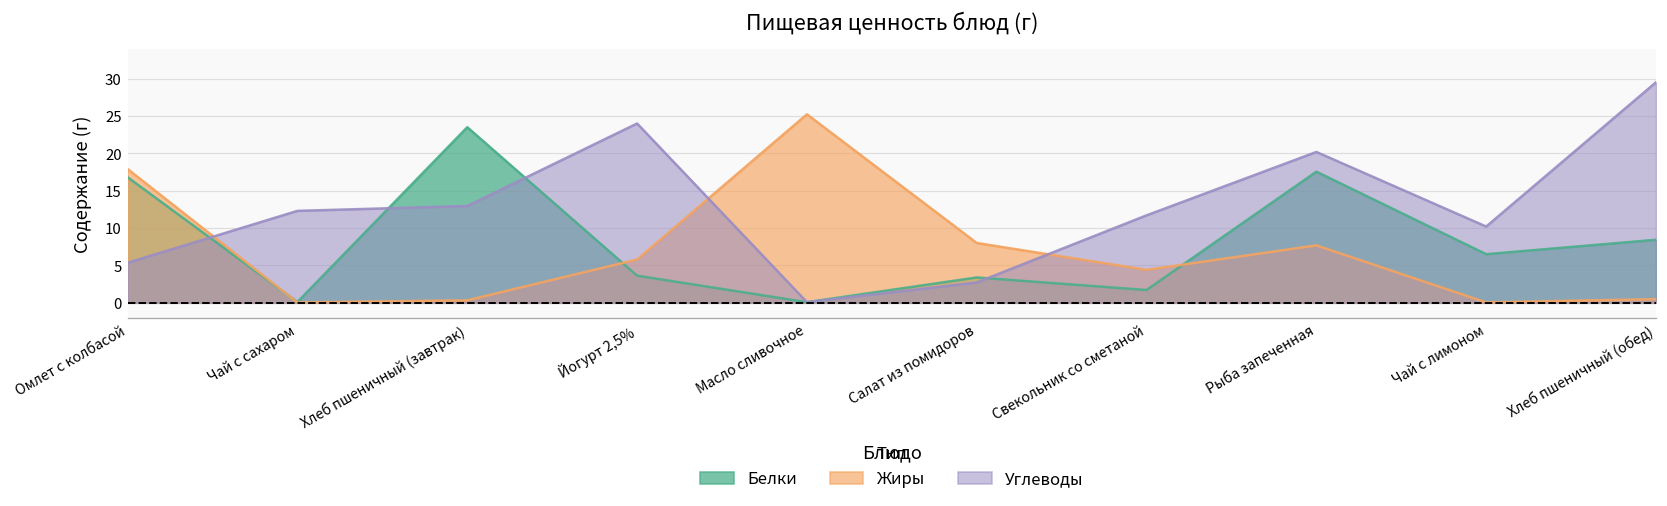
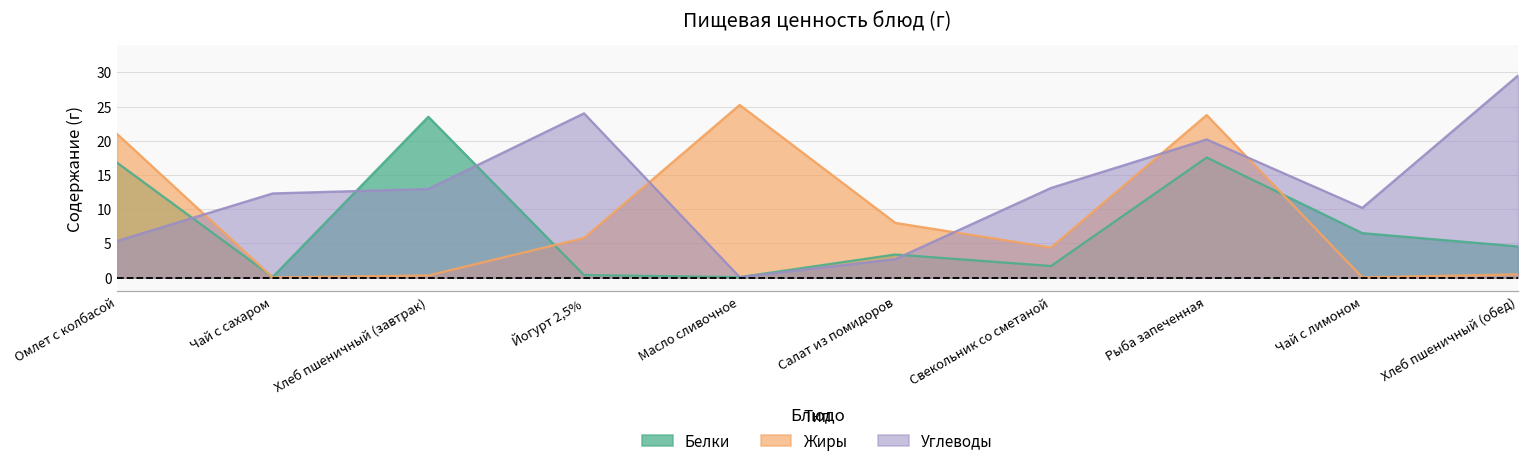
Жиры, Омлет с колбасой: 18 -> 21
Белки, Йогурт 2,5%: 4 -> 0
Углеводы, Свекольник со сметаной: 12 -> 13
Жиры, Рыба запеченная: 8 -> 24
Белки, Хлеб пшеничный (обед): 8 -> 5
